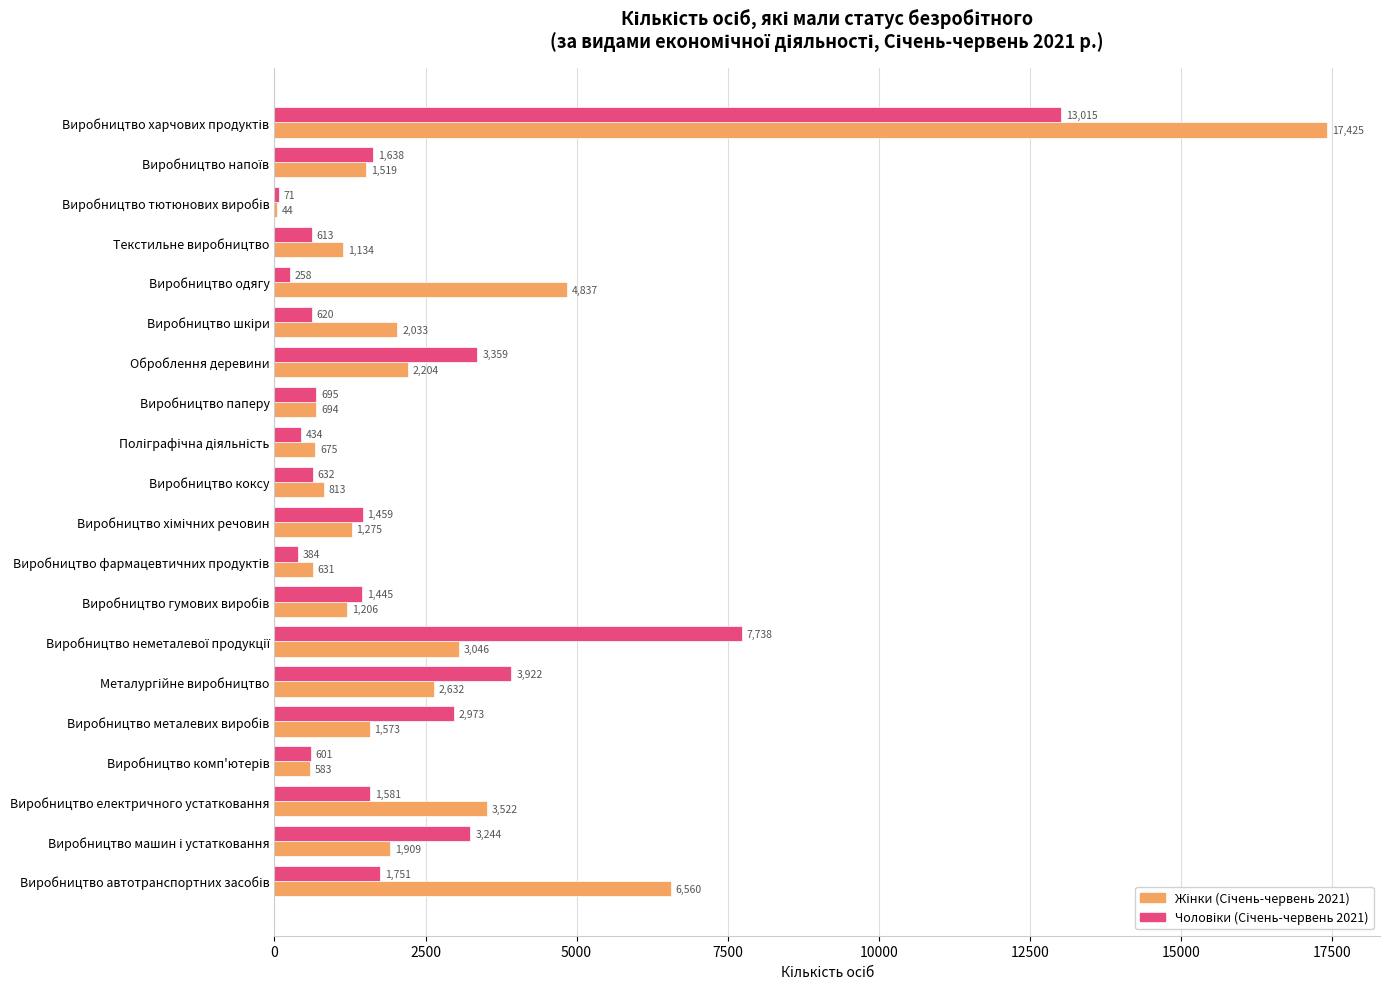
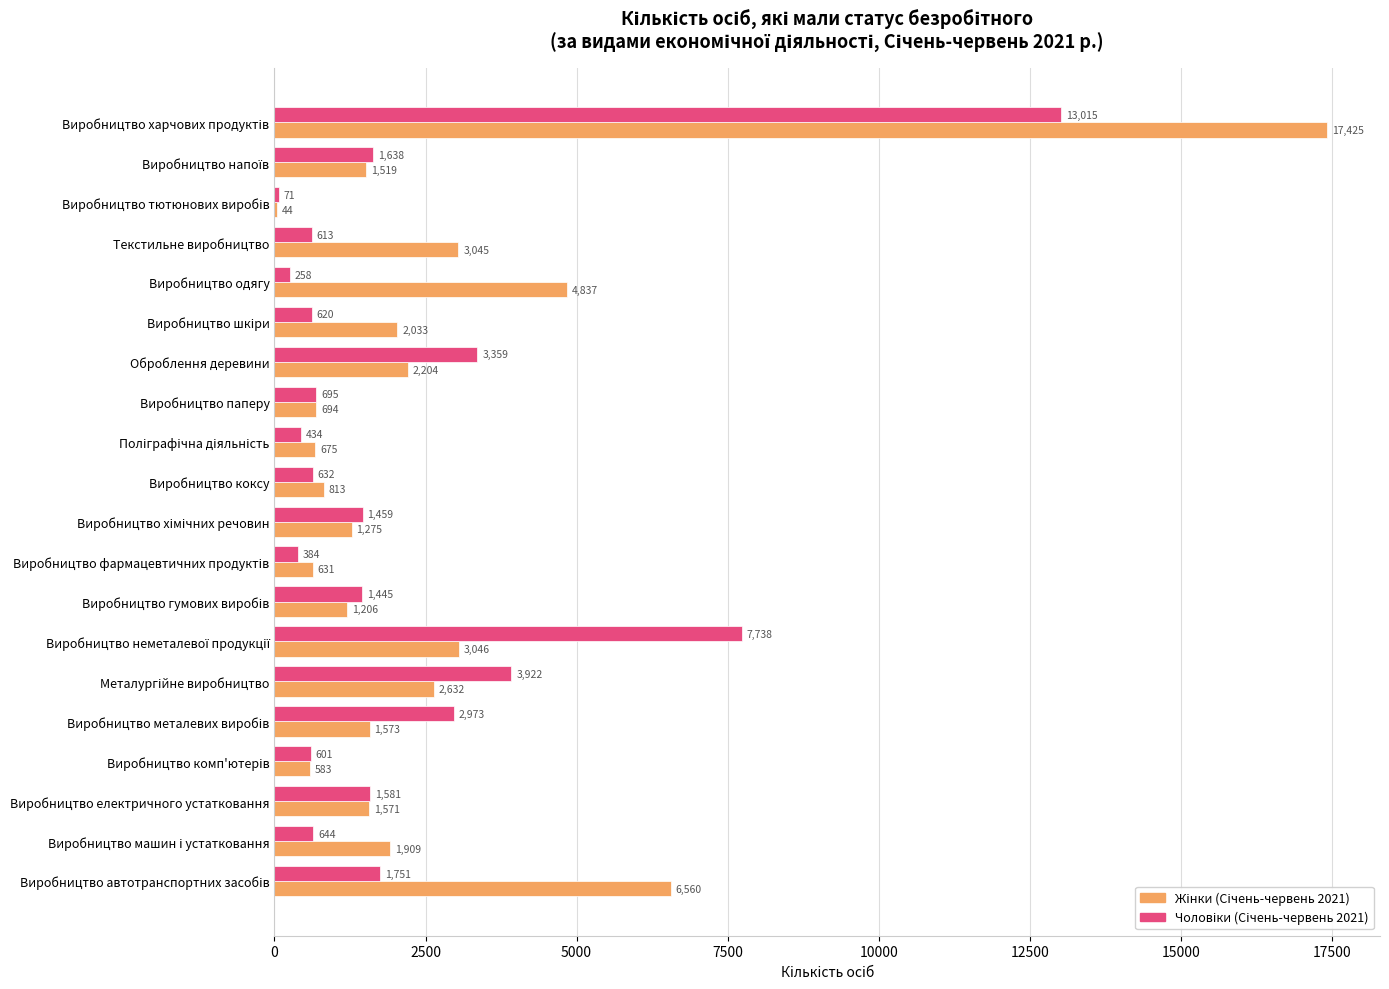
Жінки (Січень-червень 2021), Текстильне виробництво: 1,134 -> 3,045
Жінки (Січень-червень 2021), Виробництво електричного устатковання: 3,522 -> 1,571
Чоловіки (Січень-червень 2021), Виробництво машин і устатковання: 3,244 -> 644
